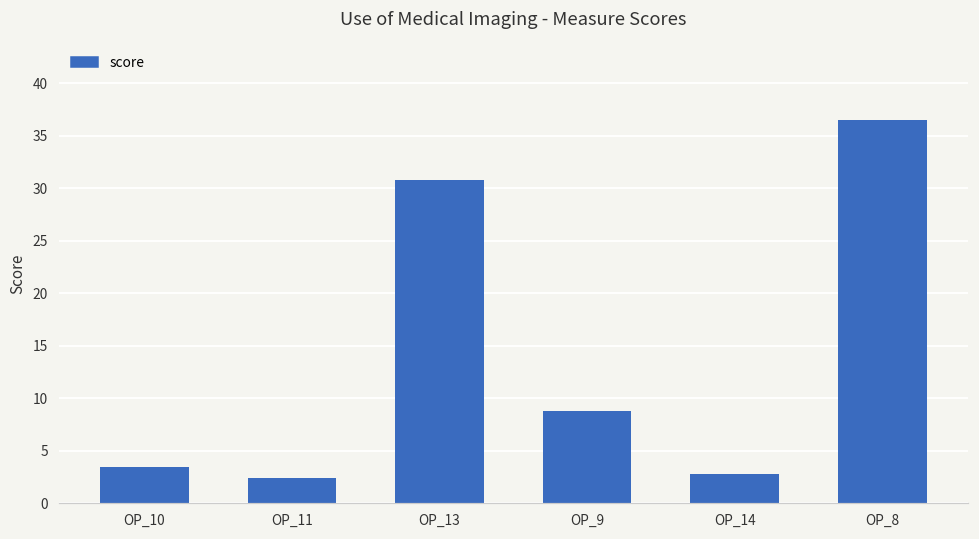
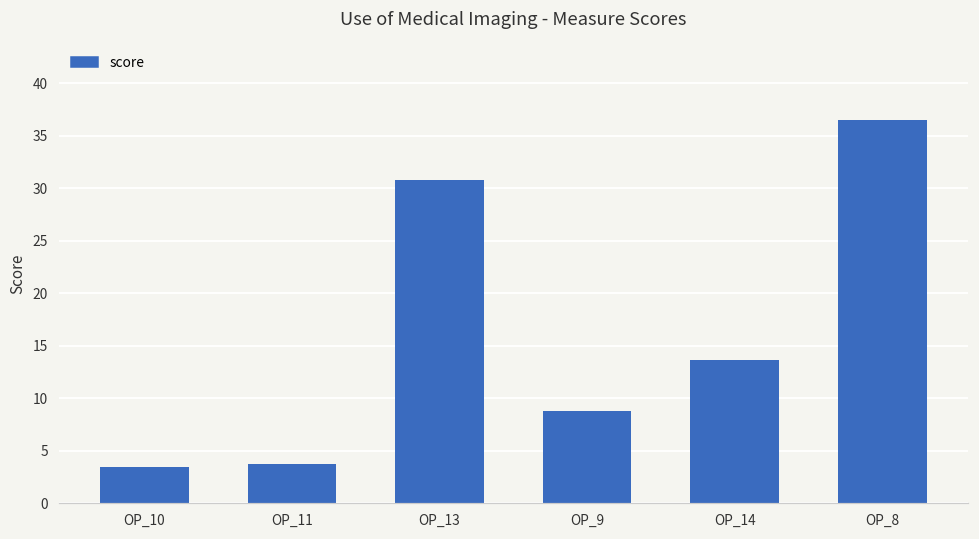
OP_11: 2 -> 4
OP_14: 3 -> 14
